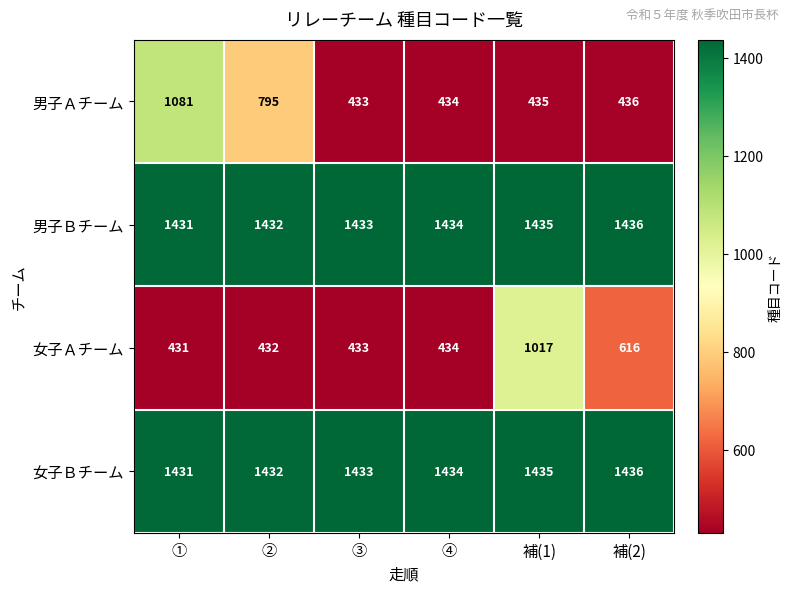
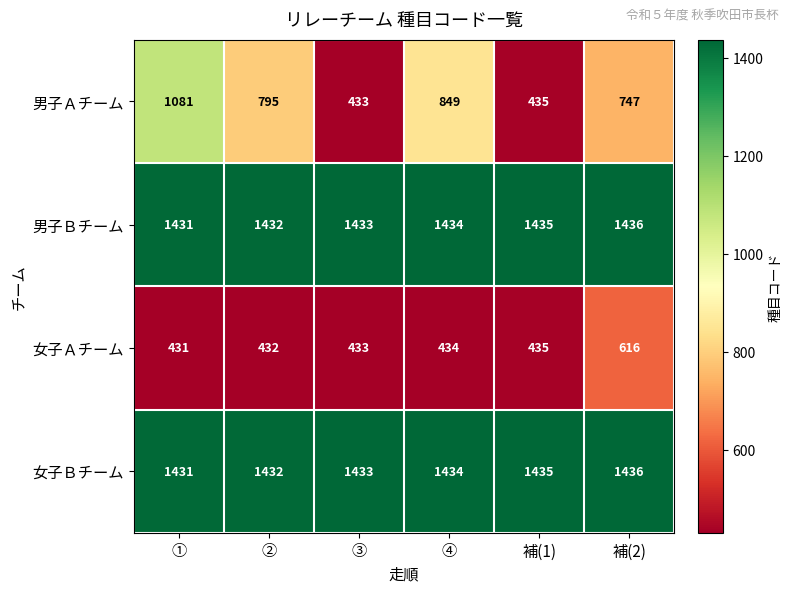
男子Ａチーム, ④: 434 -> 849
男子Ａチーム, 補(2): 436 -> 747
女子Ａチーム, 補(1): 1017 -> 435
